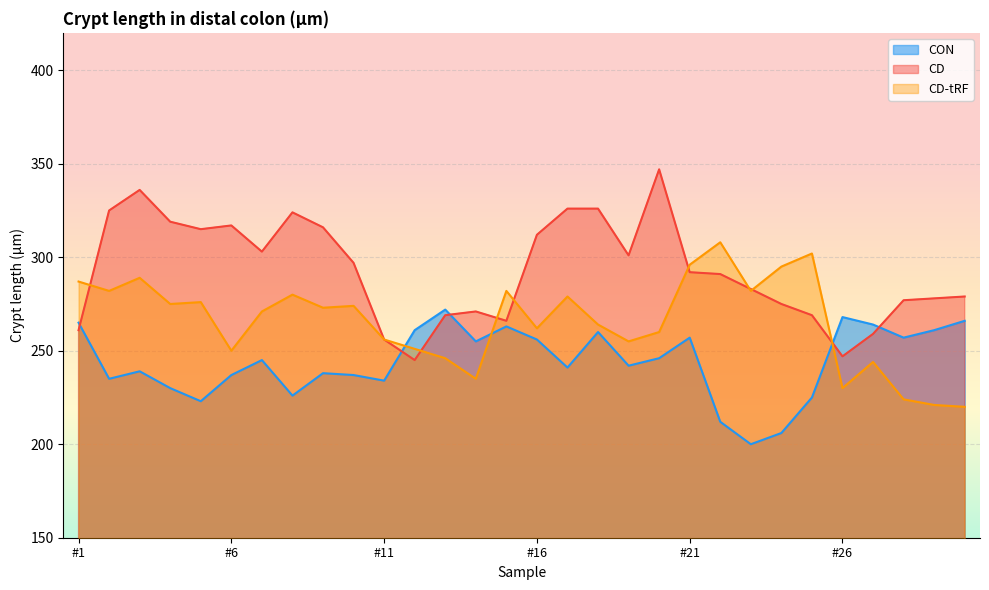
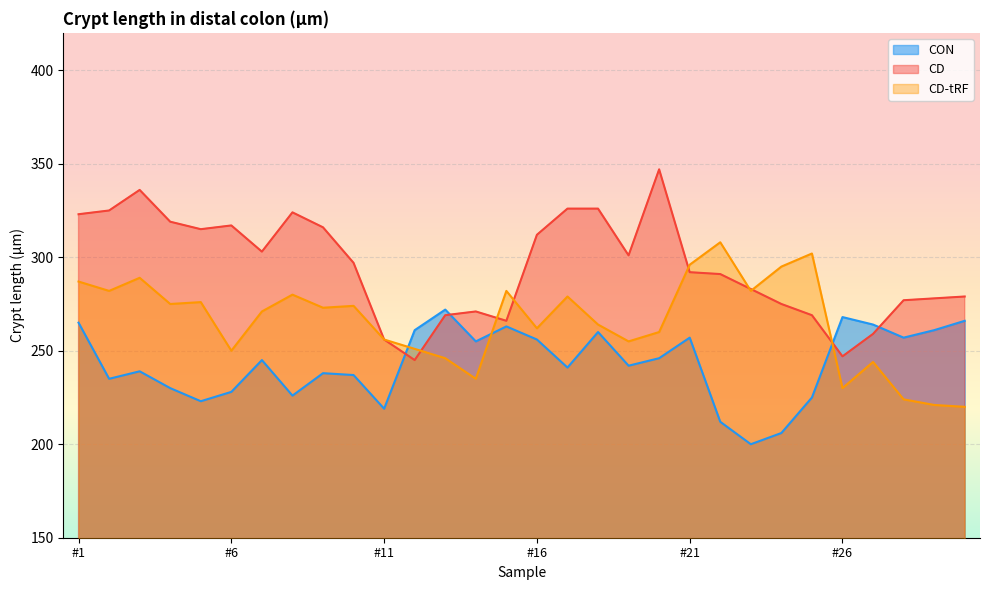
CD, #1: 261 -> 323
CON, #6: 237 -> 228
CON, #11: 234 -> 219
